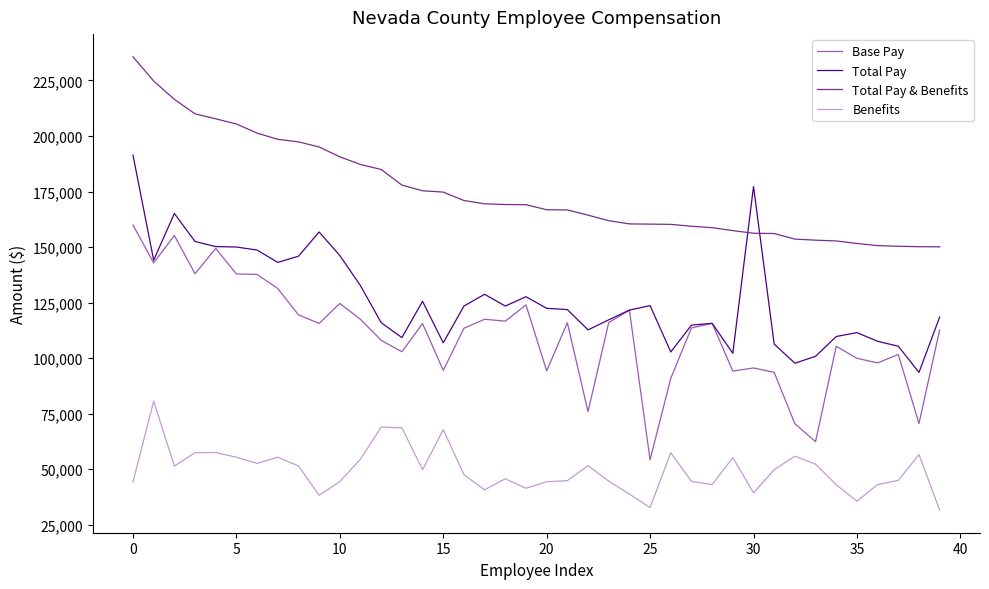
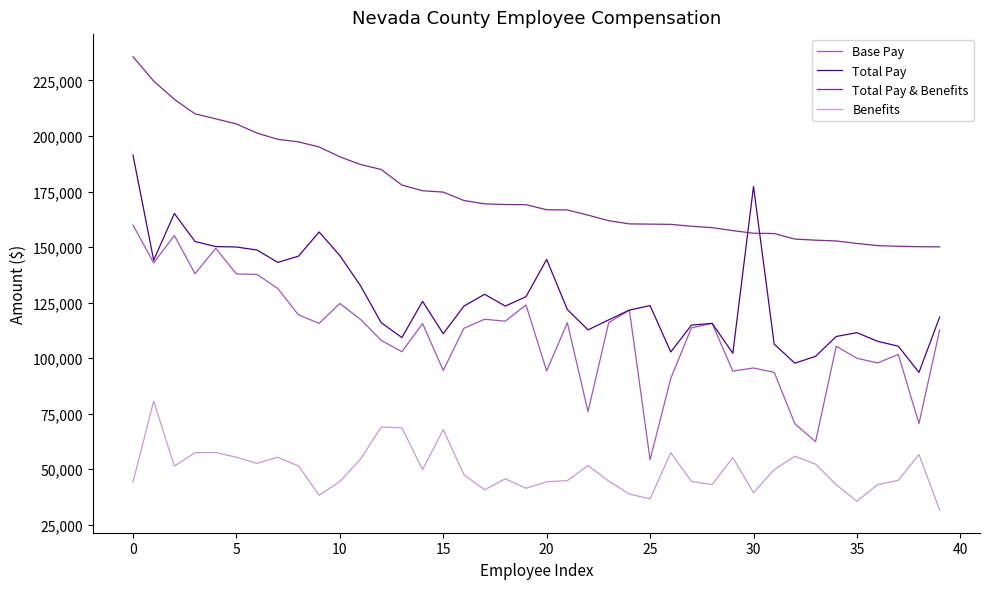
Total Pay, 15: 107,000 -> 111,000
Total Pay, 20: 122,000 -> 144,000
Benefits, 25: 33,000 -> 37,000
